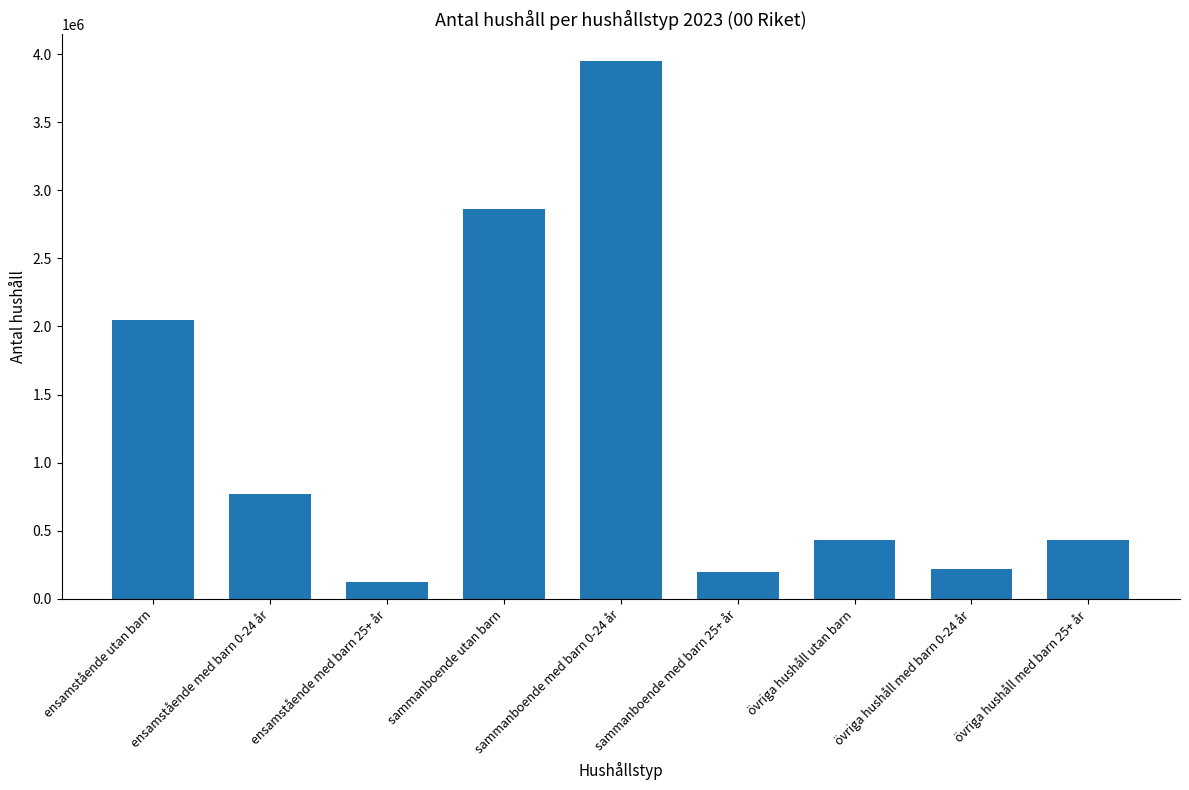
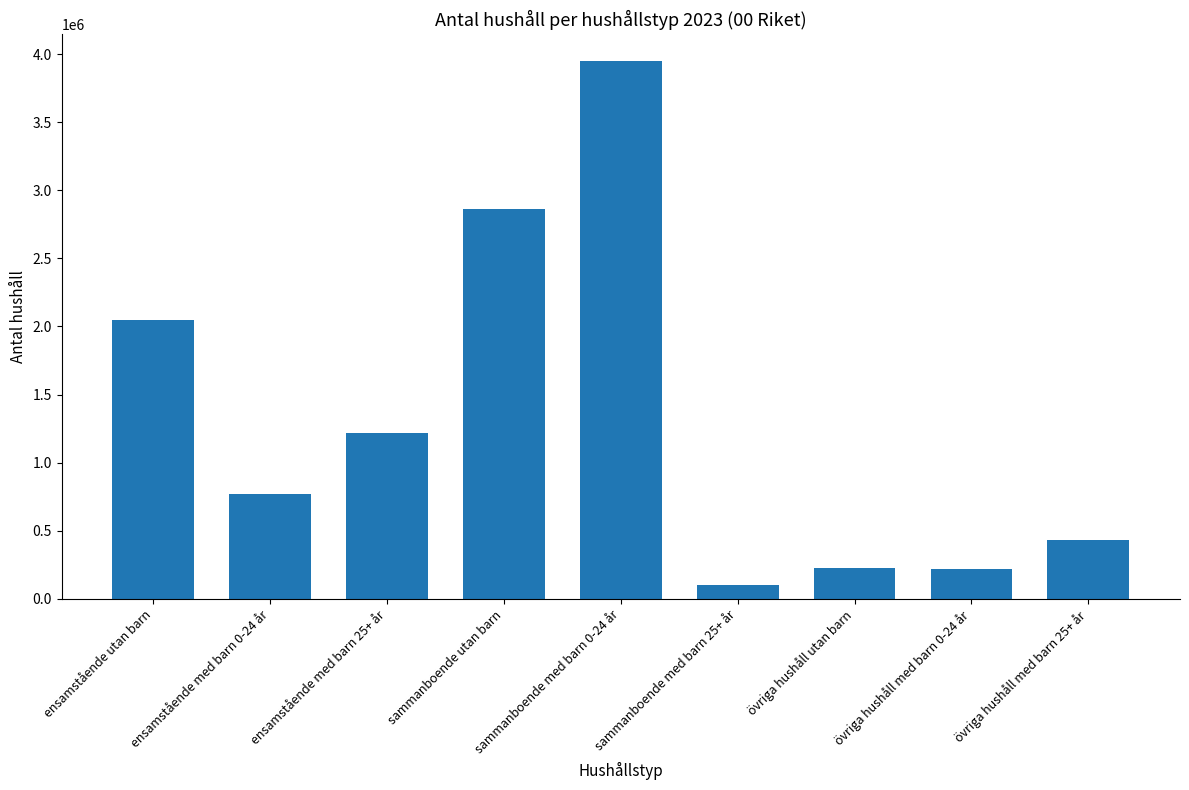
ensamstående med barn 25+ år: 120000 -> 1220000
sammanboende med barn 25+ år: 200000 -> 100000
övriga hushåll utan barn: 430000 -> 220000
